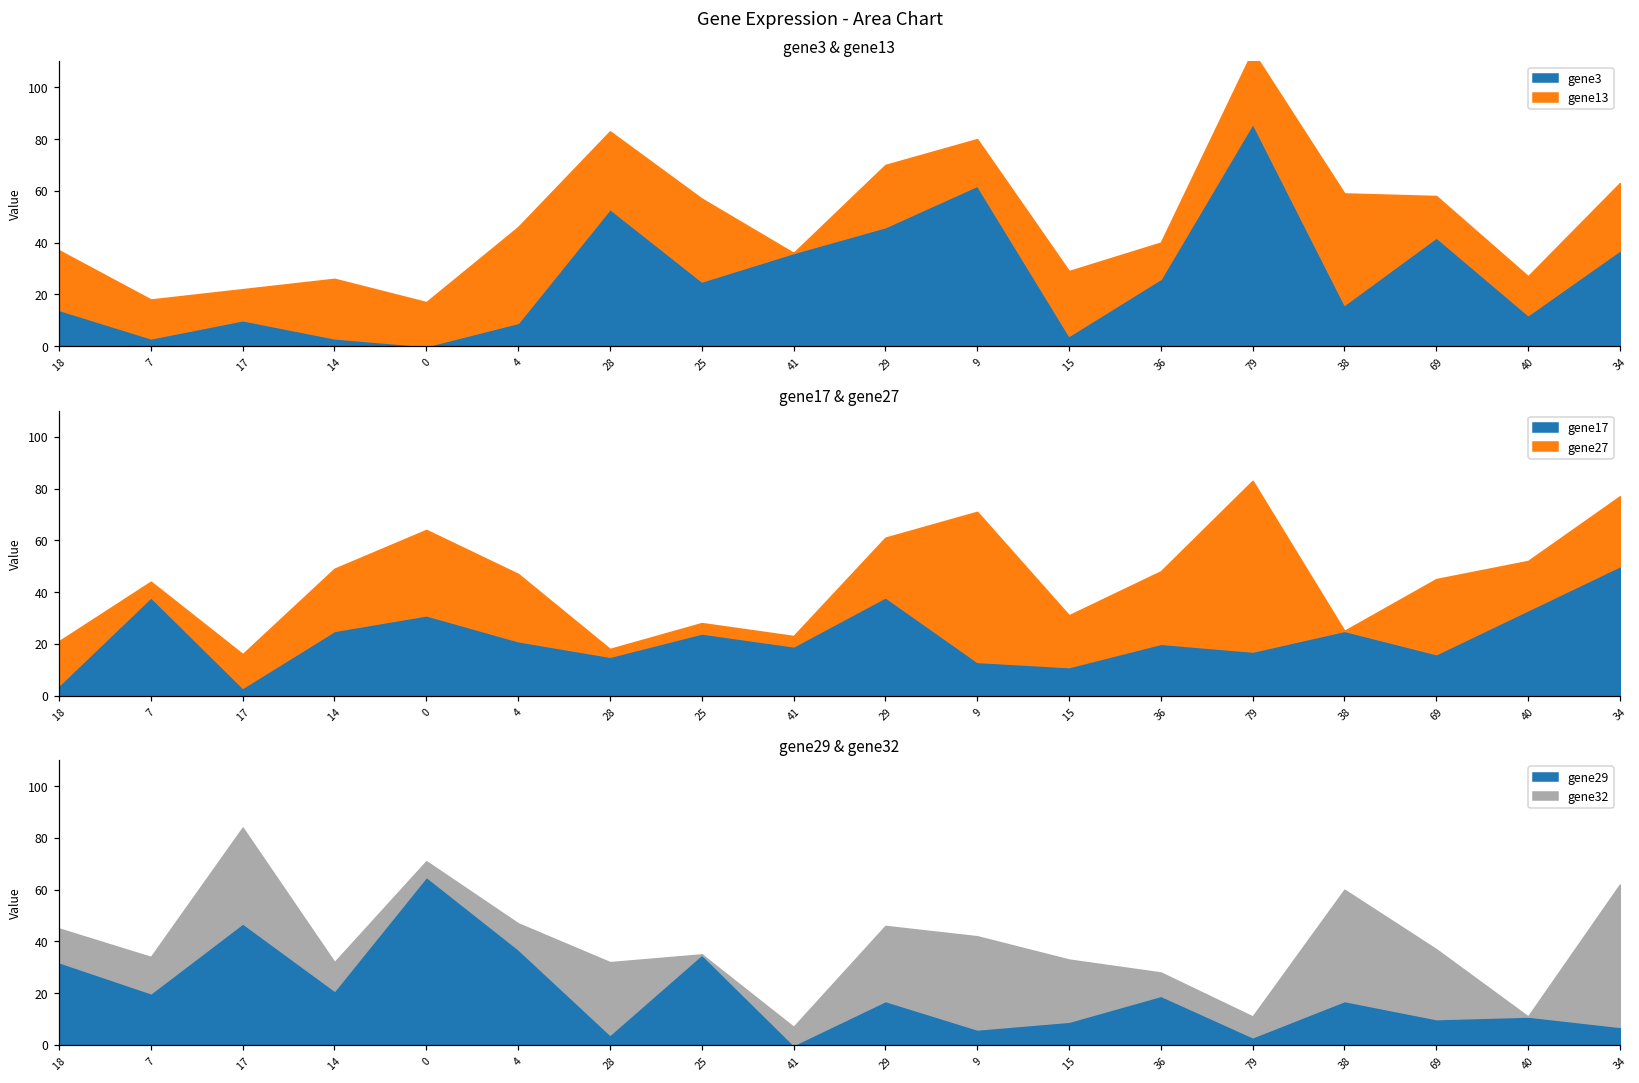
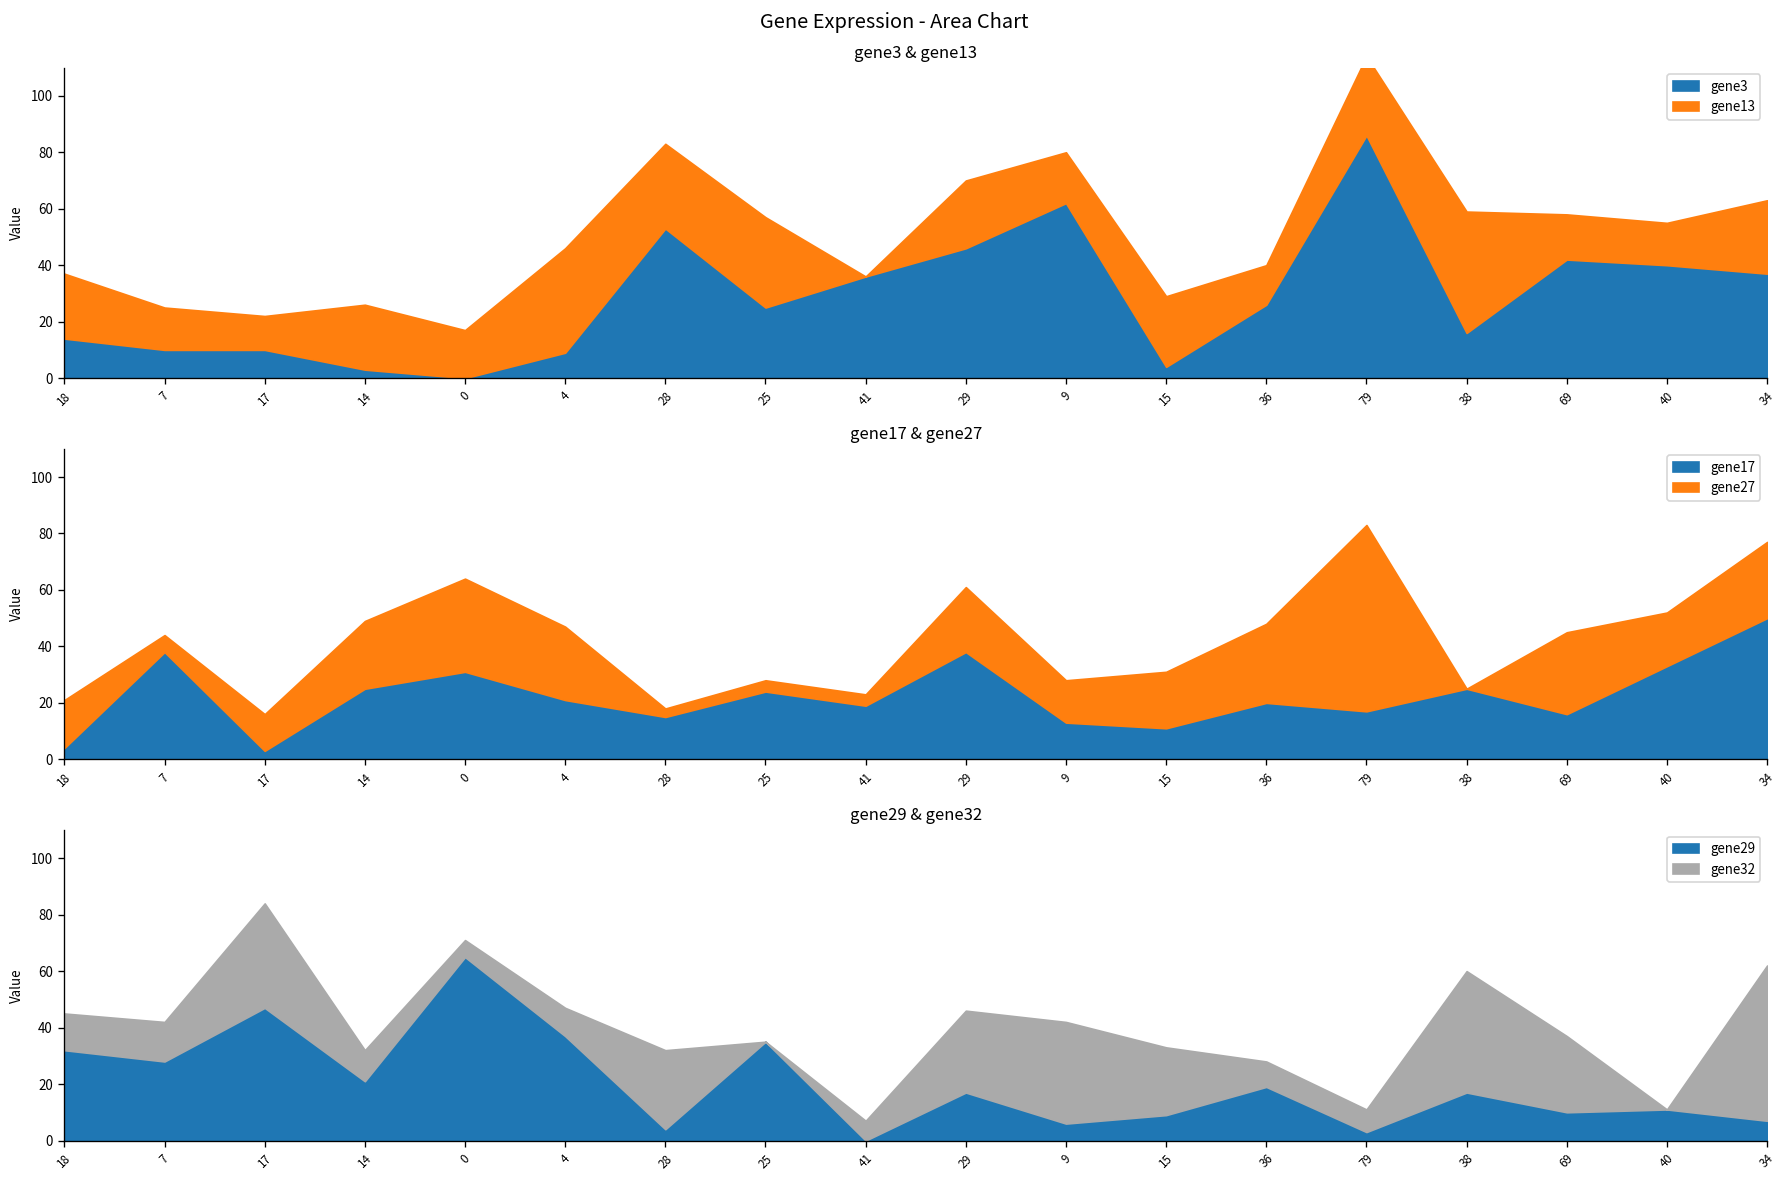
gene3 & gene13, gene3, 7: 3 -> 10
gene3 & gene13, gene3, 40: 12 -> 40
gene17 & gene27, gene27, 9: 58 -> 15
gene29 & gene32, gene29, 7: 20 -> 28
